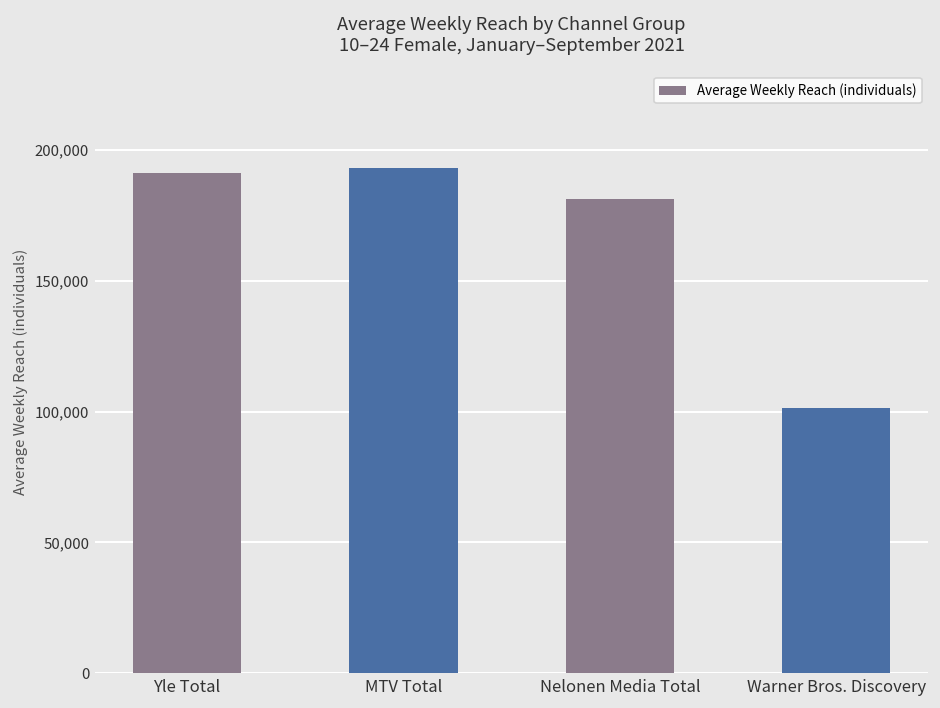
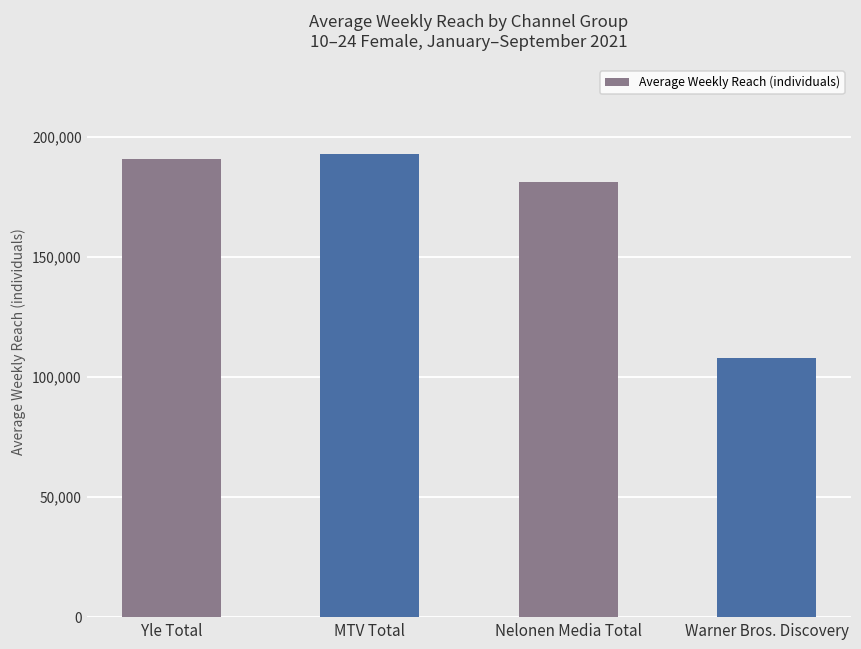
Warner Bros. Discovery: 101,000 -> 108,000
